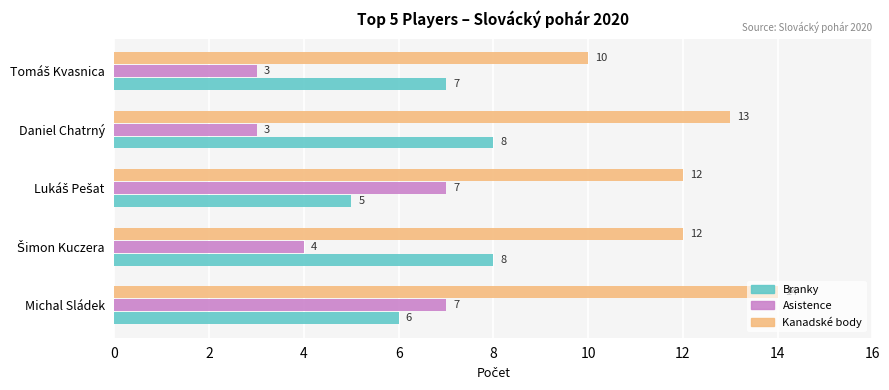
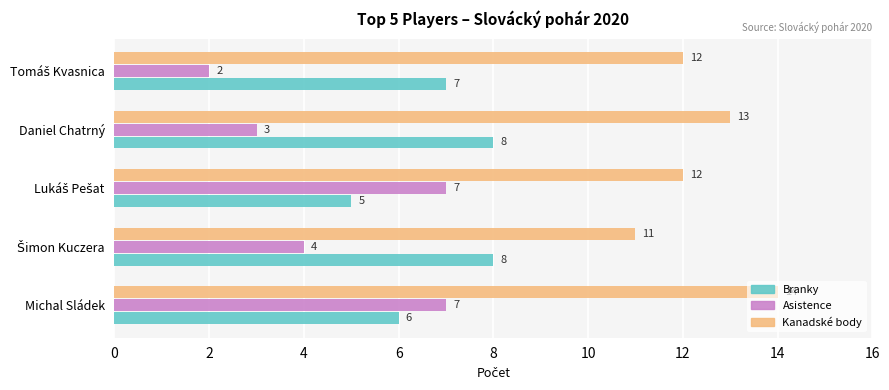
Kanadské body, Tomáš Kvasnica: 10 -> 12
Asistence, Tomáš Kvasnica: 3 -> 2
Kanadské body, Šimon Kuczera: 12 -> 11
